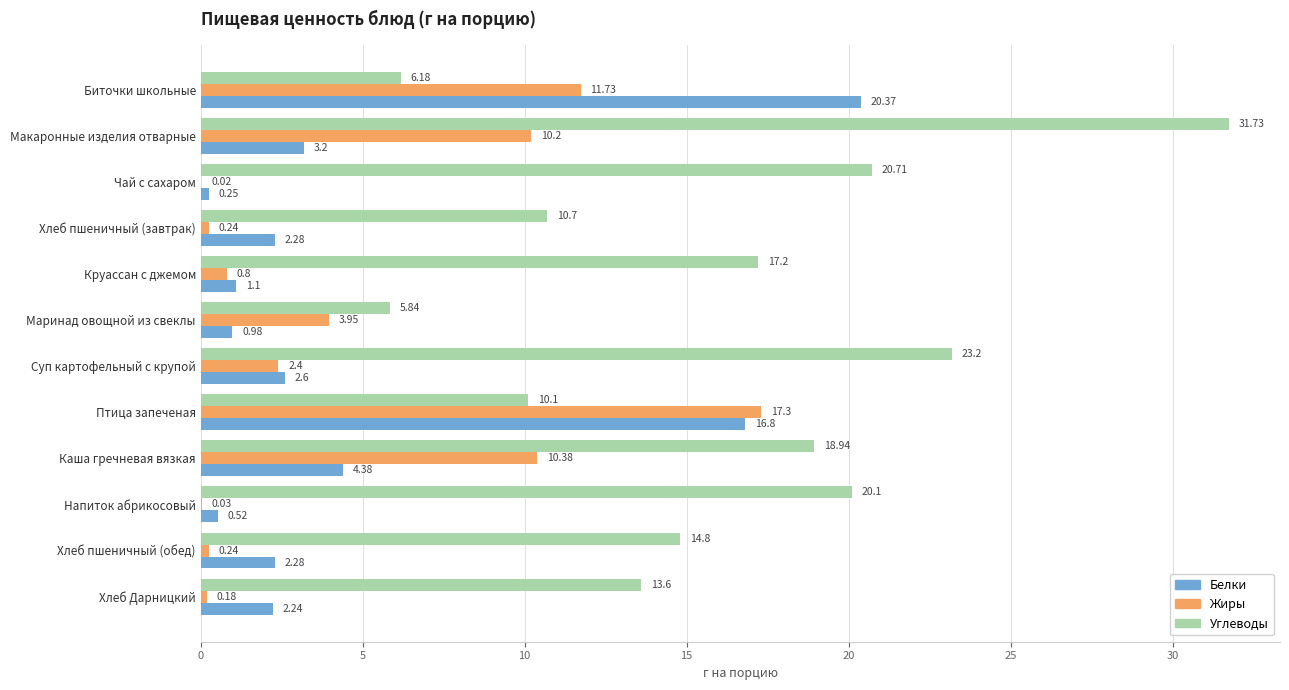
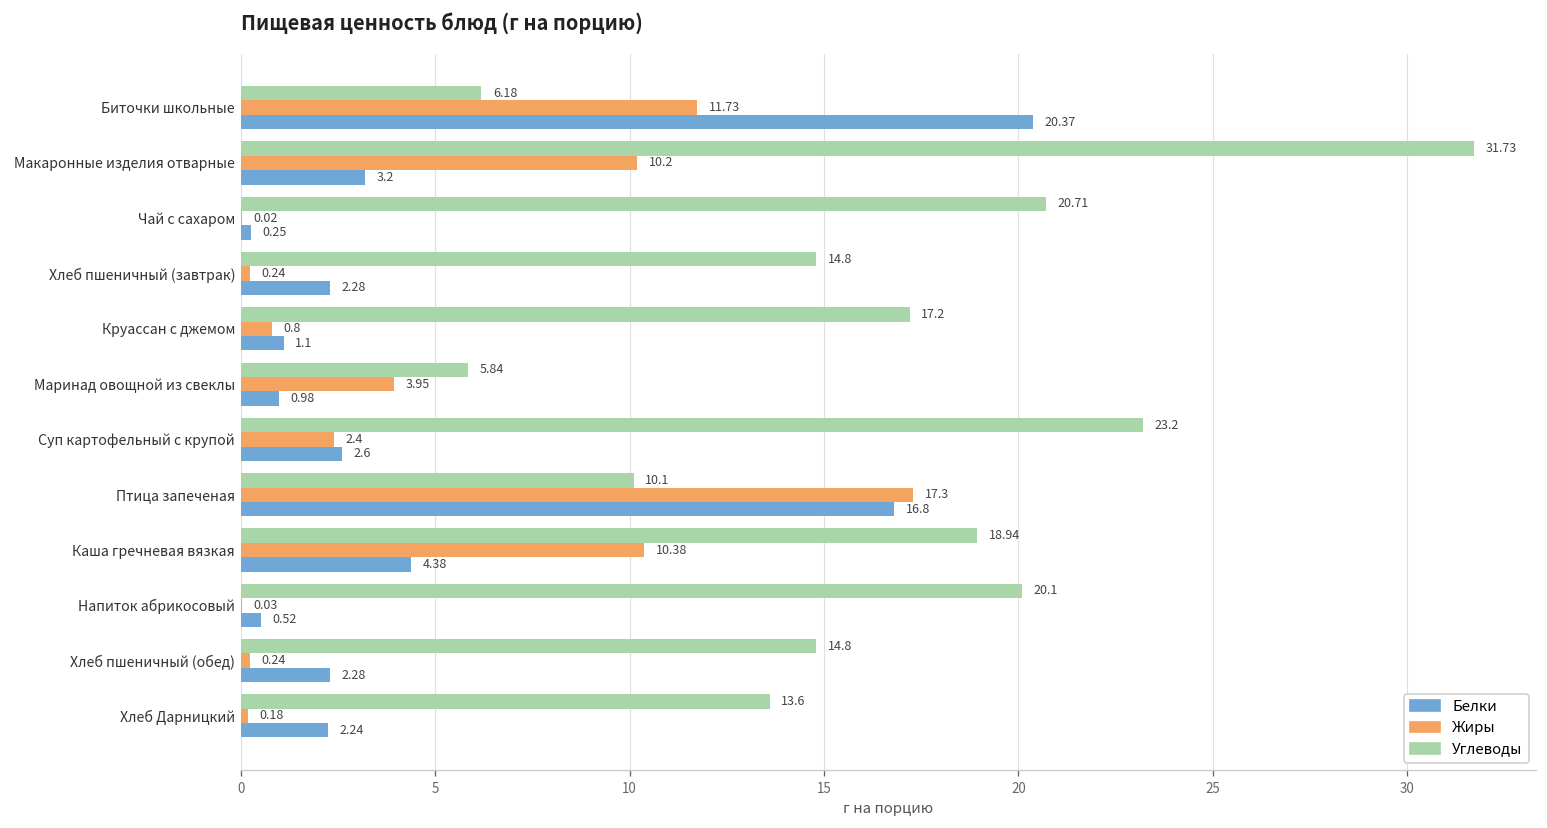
Углеводы, Хлеб пшеничный (завтрак): 10.7 -> 14.8
